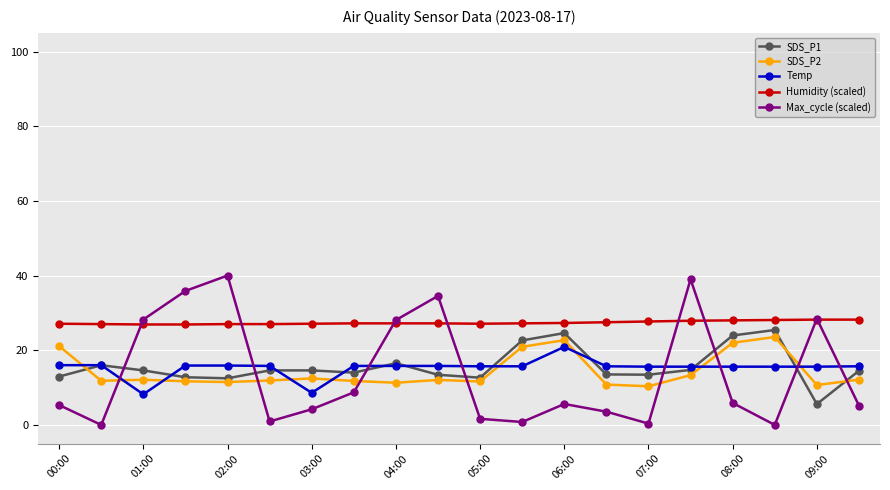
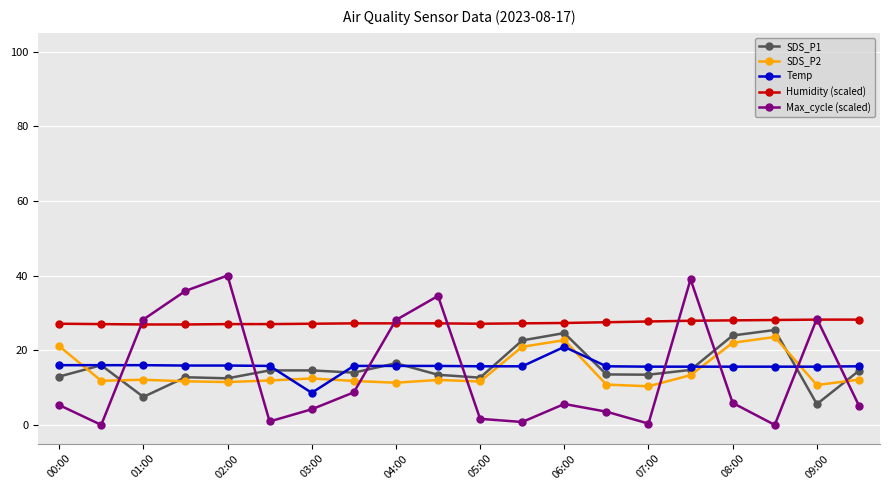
SDS_P1, 01:00: 15 -> 8
Temp, 01:00: 8 -> 16
